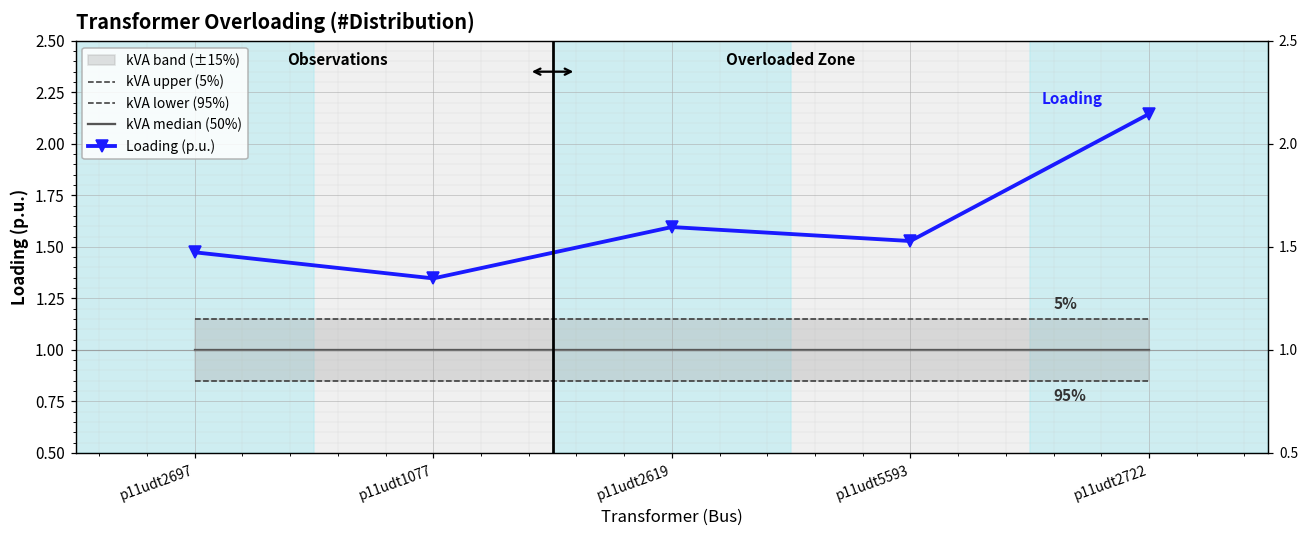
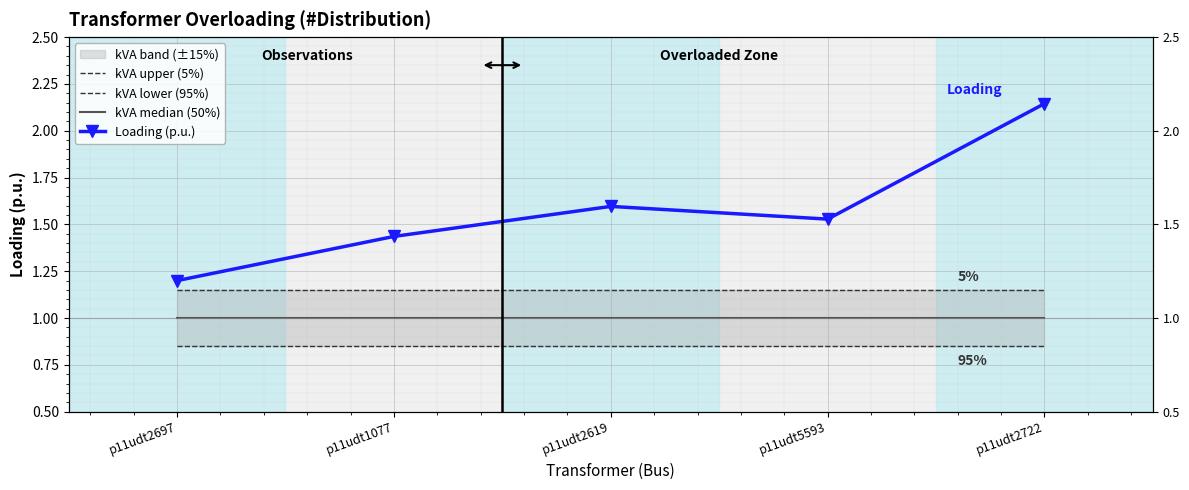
Loading (p.u.), p11udt2697: 1.47 -> 1.20
Loading (p.u.), p11udt1077: 1.35 -> 1.44
